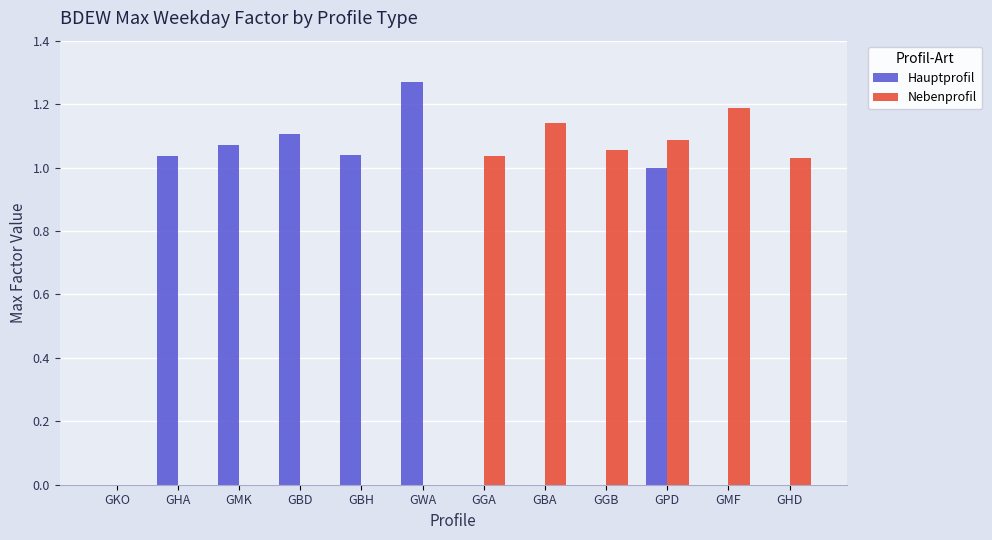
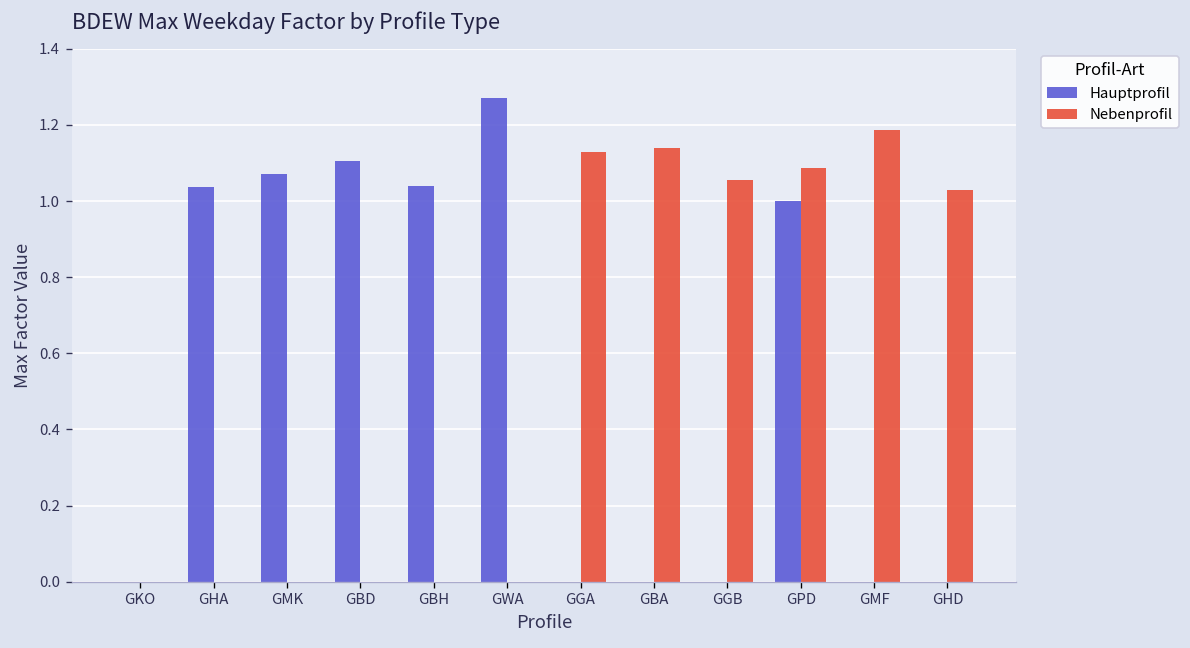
Nebenprofil, GGA: 1.04 -> 1.13
